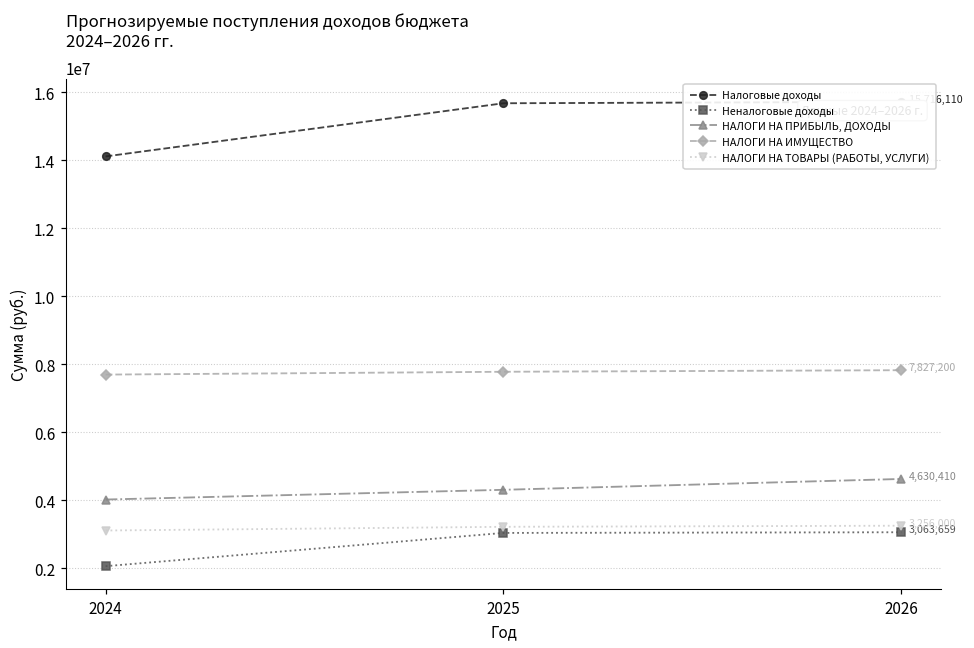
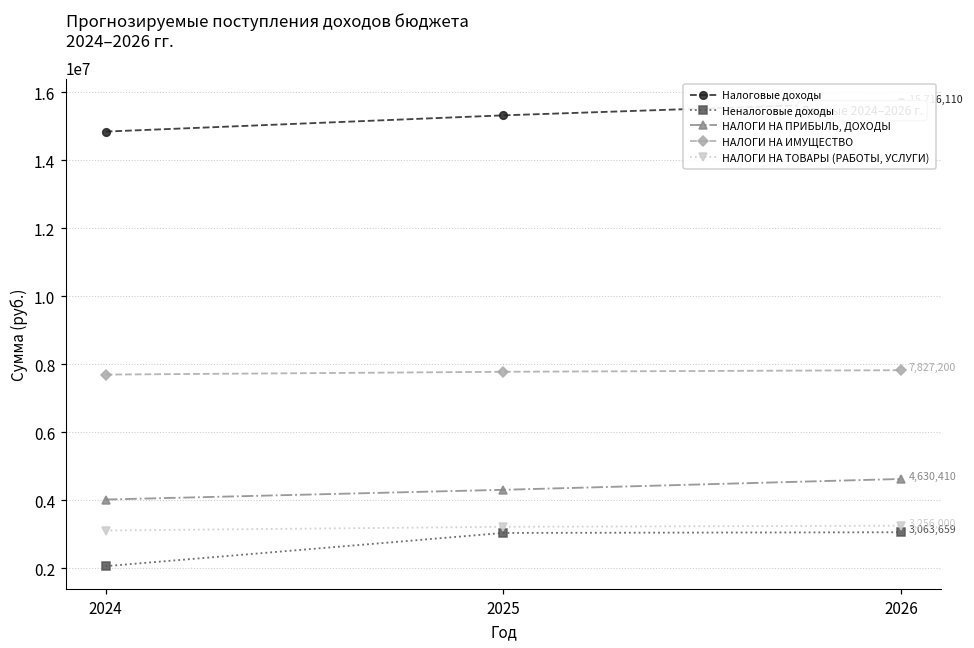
Налоговые доходы, 2024: 14100000 -> 14800000
Налоговые доходы, 2025: 15700000 -> 15300000
